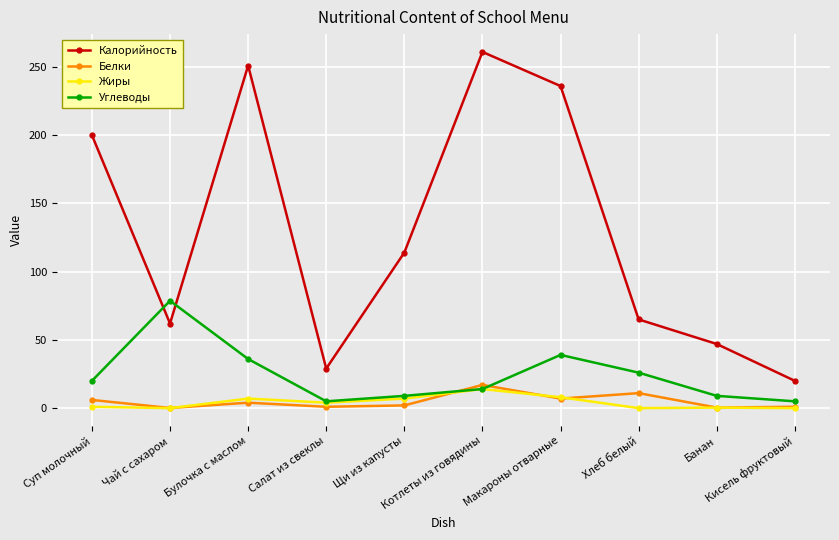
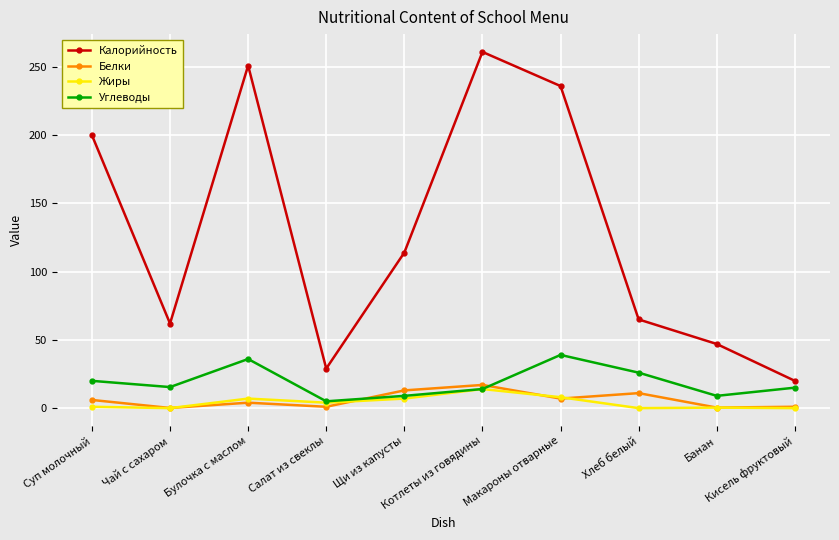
Углеводы, Чай с сахаром: 79 -> 15
Белки, Щи из капусты: 2 -> 13
Углеводы, Кисель фруктовый: 5 -> 15
